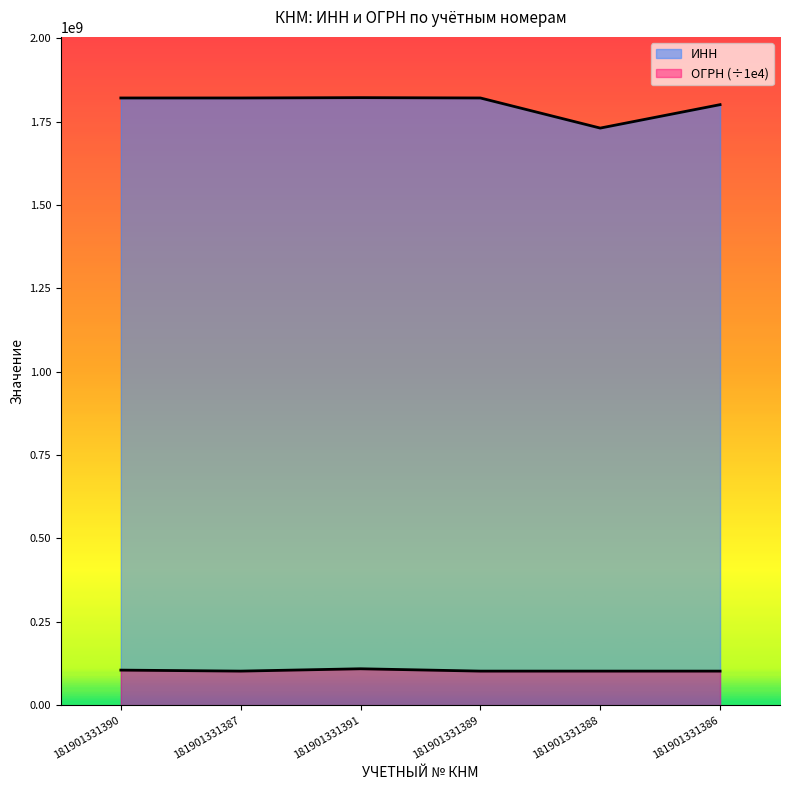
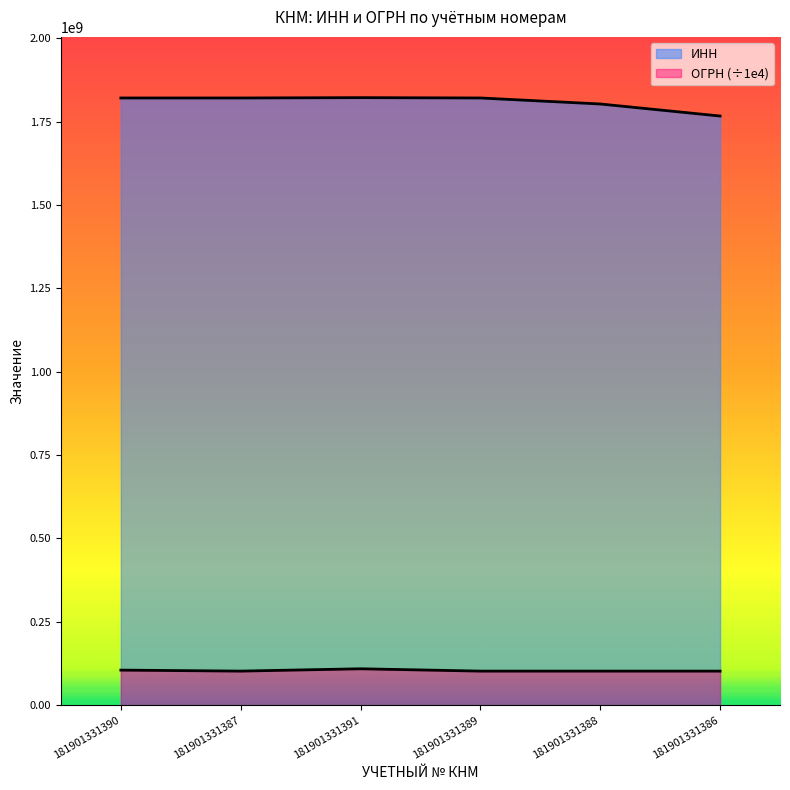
ИНН, 181901331388: 1730000000 -> 1800000000
ИНН, 181901331386: 1800000000 -> 1770000000
